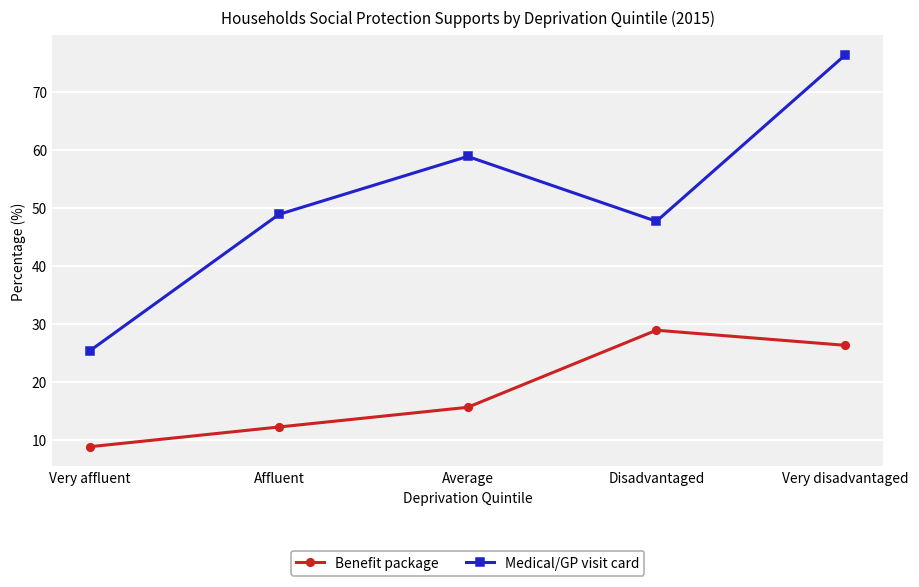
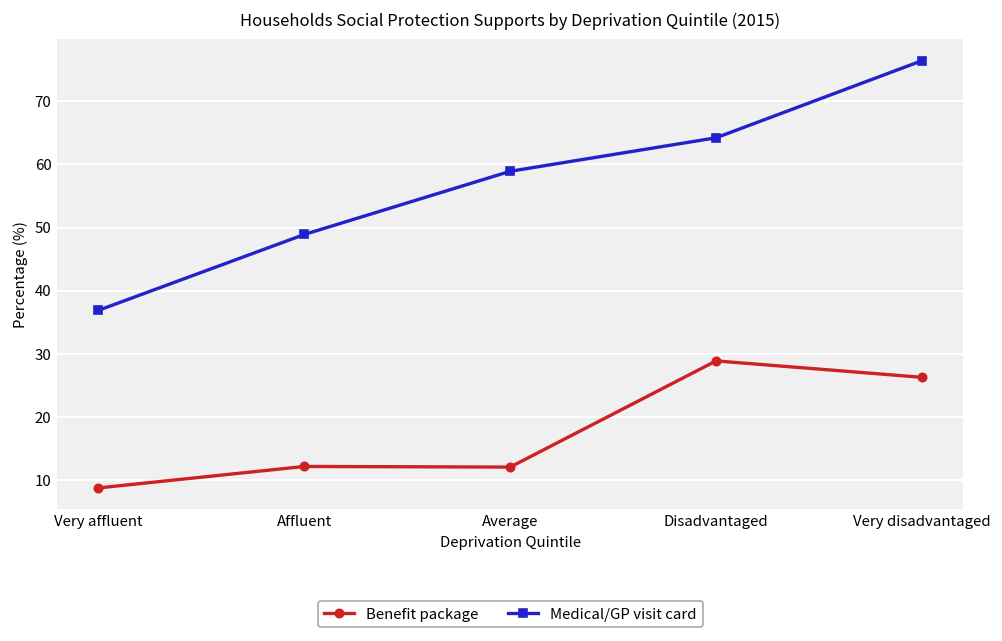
Medical/GP visit card, Very affluent: 25 -> 37
Benefit package, Average: 16 -> 12
Medical/GP visit card, Disadvantaged: 48 -> 64
